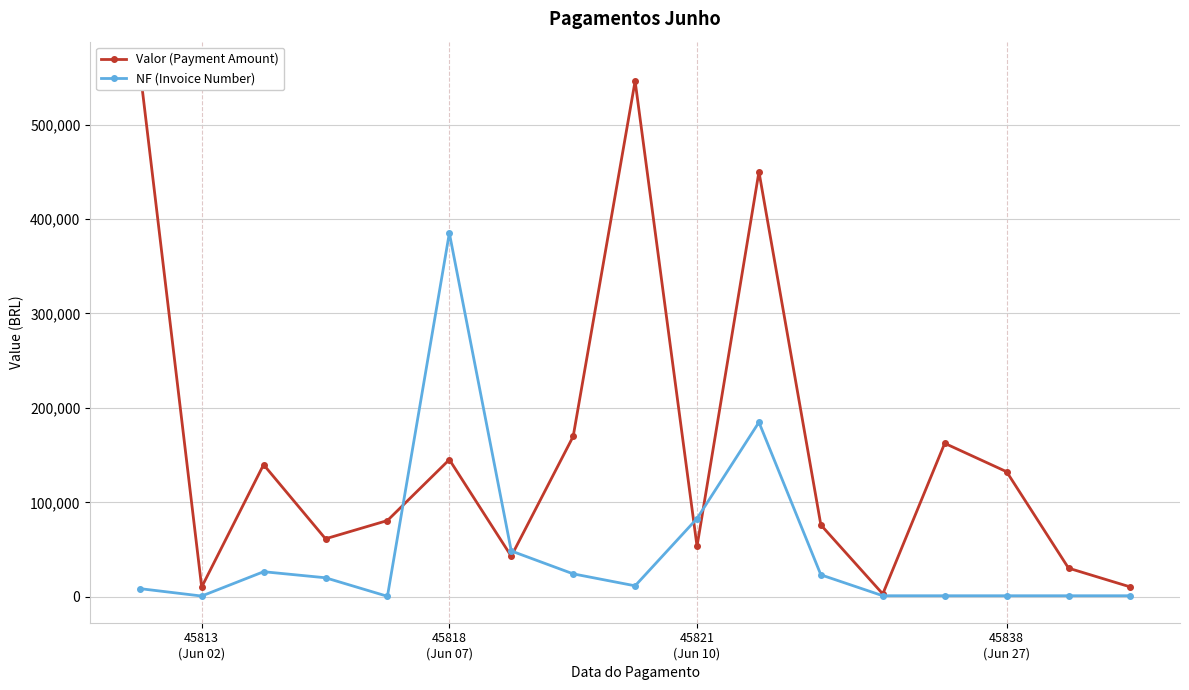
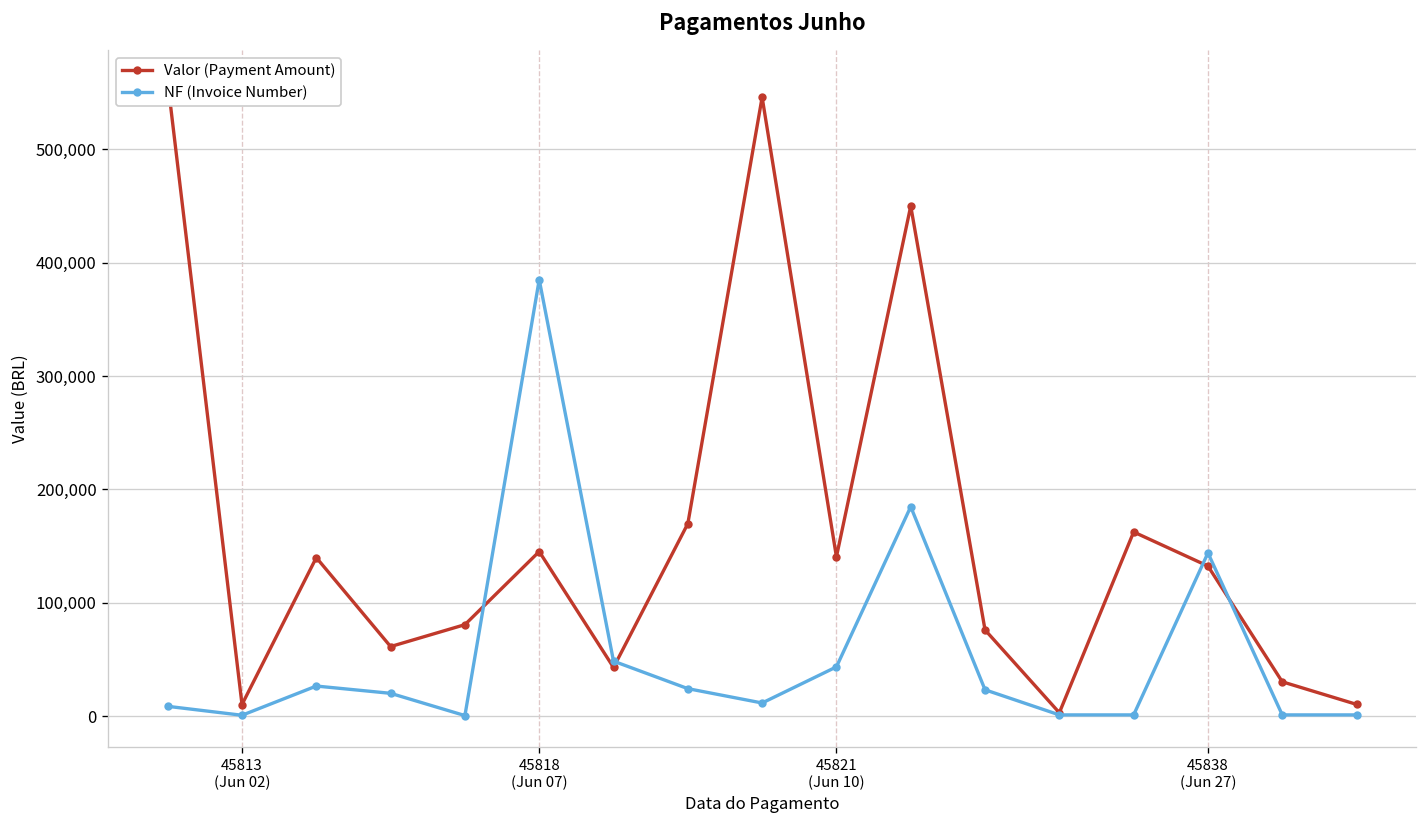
Valor (Payment Amount), 45821 (Jun 10): 50,000 -> 140,000
NF (Invoice Number), 45821 (Jun 10): 80,000 -> 40,000
NF (Invoice Number), 45838 (Jun 27): 0 -> 140,000
